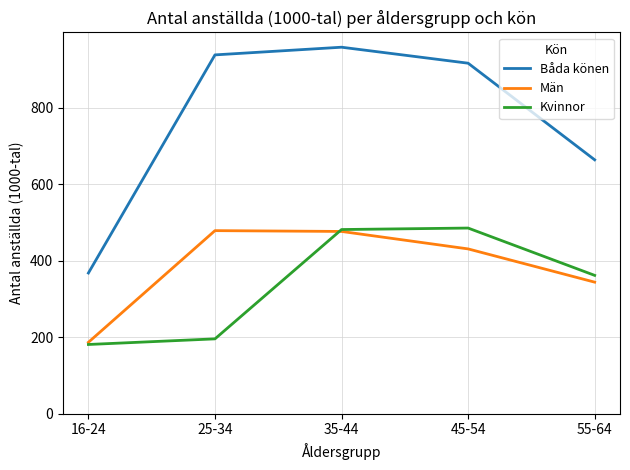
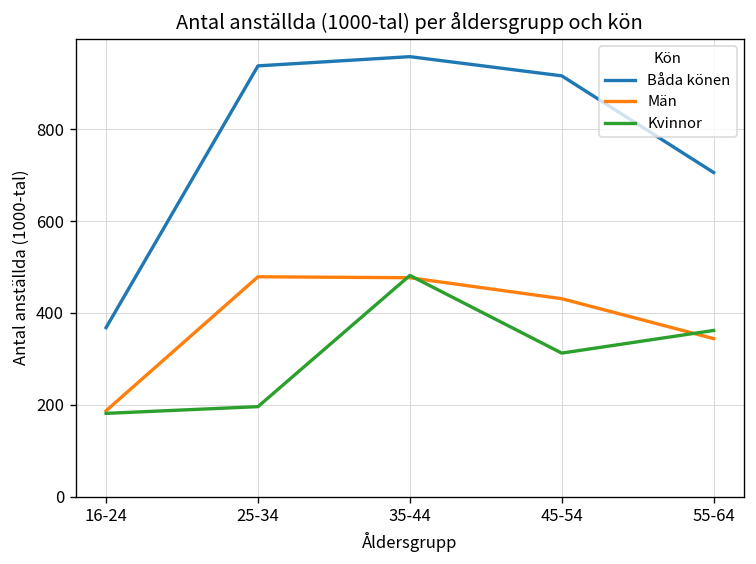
Kvinnor, 45-54: 490 -> 310
Båda könen, 55-64: 660 -> 710
